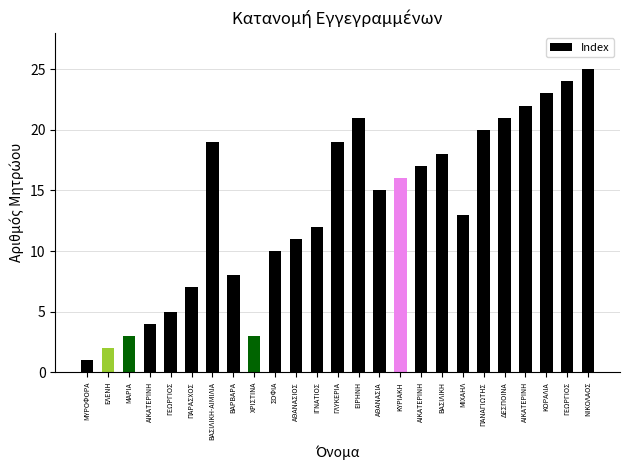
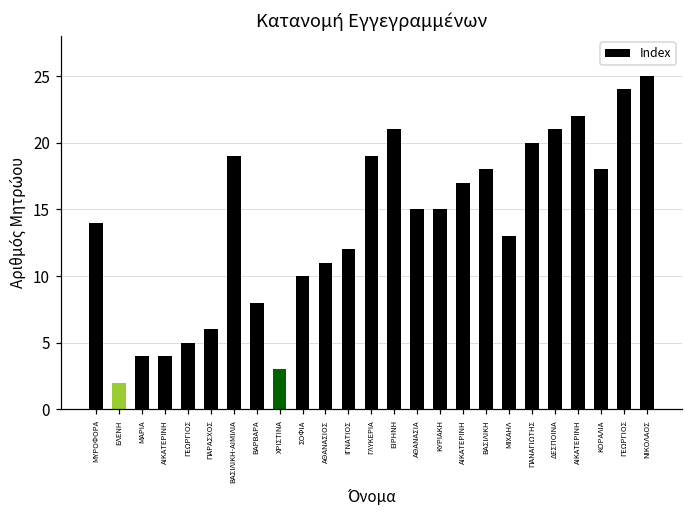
ΜΥΡΟΦΟΡΑ: 1 -> 14
ΜΑΡΙΑ: 3 -> 4
ΠΑΡΑΣΧΟΣ: 7 -> 6
ΚΥΡΙΑΚΗ: 16 -> 15
ΚΟΡΑΛΙΑ: 23 -> 18
